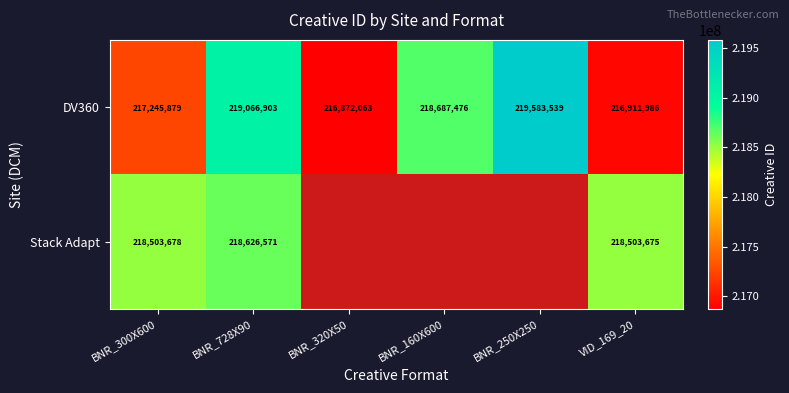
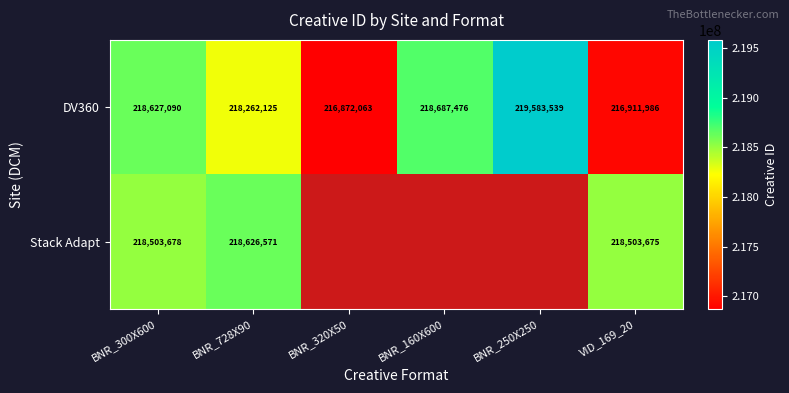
DV360, BNR_300X600: 217,245,879 -> 218,627,090
DV360, BNR_728X90: 219,066,903 -> 218,262,125
